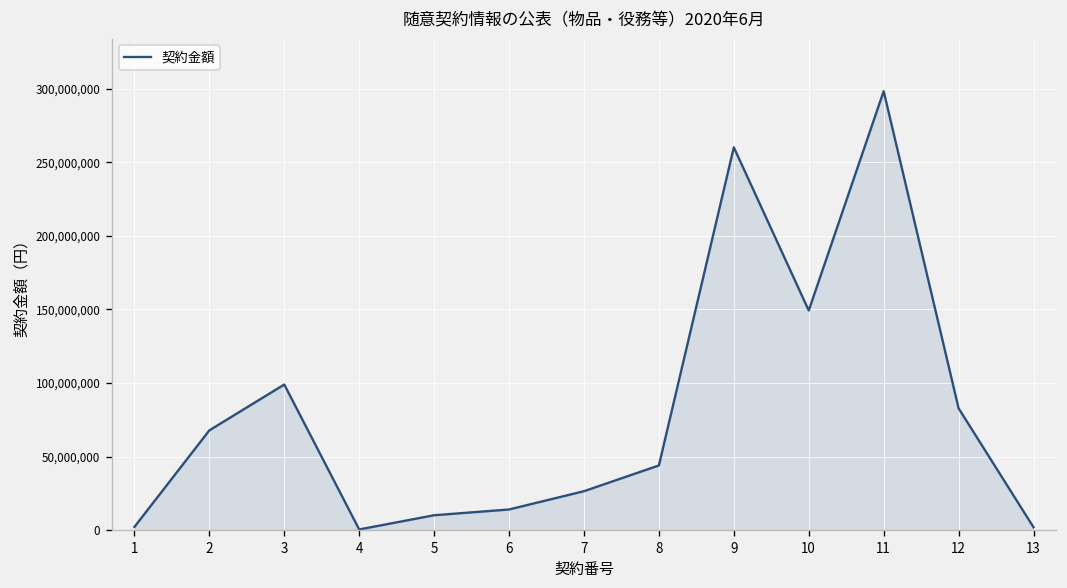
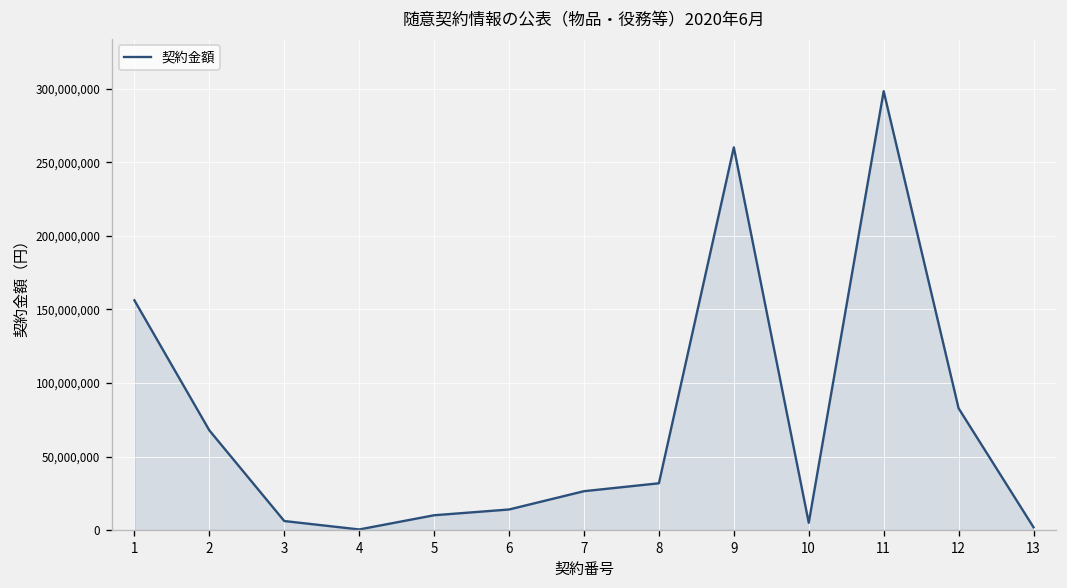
1: 2,000,000 -> 156,000,000
3: 99,000,000 -> 6,000,000
8: 44,000,000 -> 32,000,000
10: 149,000,000 -> 5,000,000
